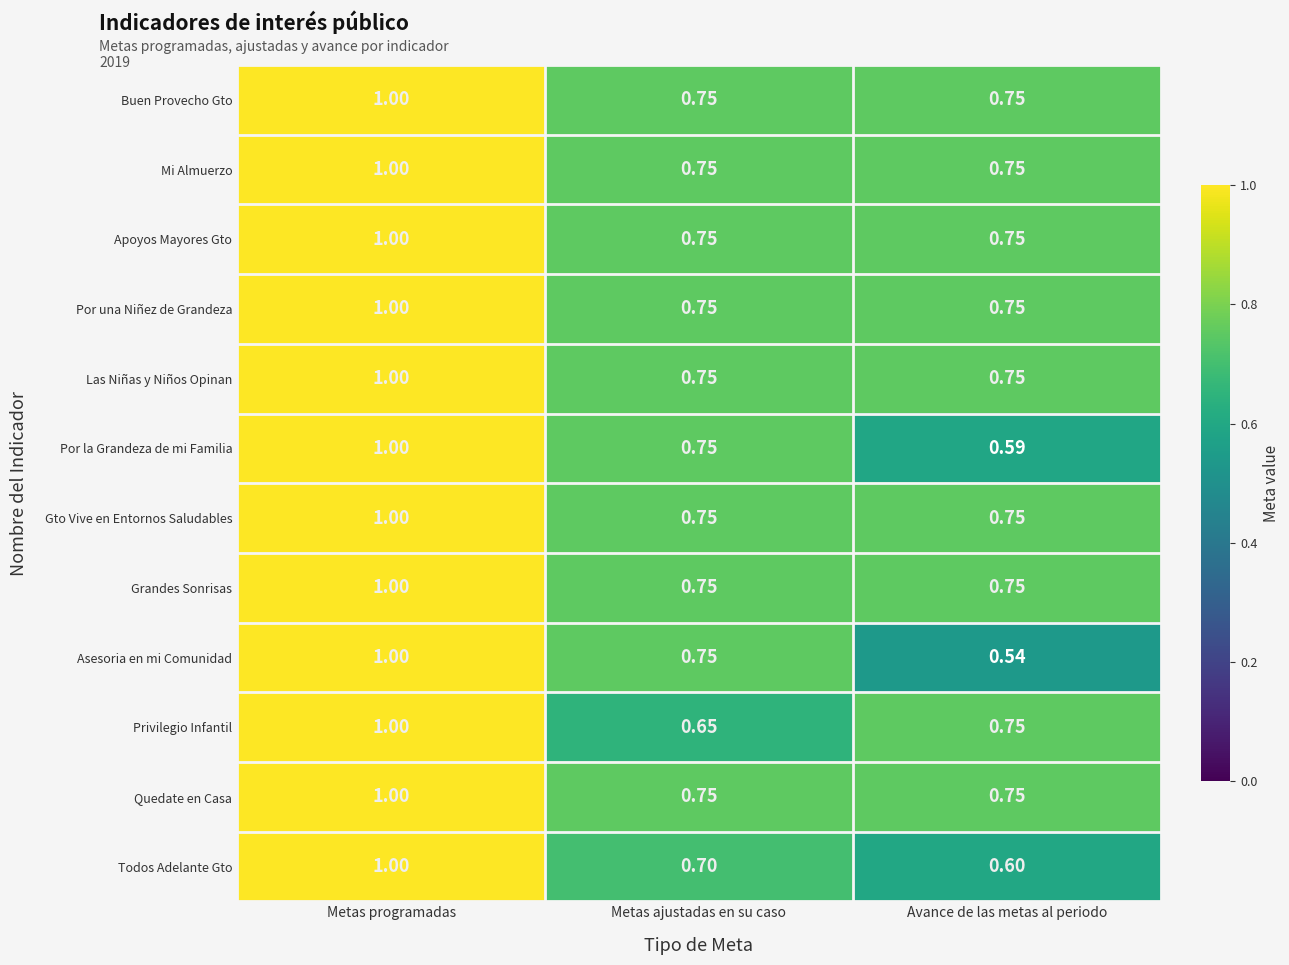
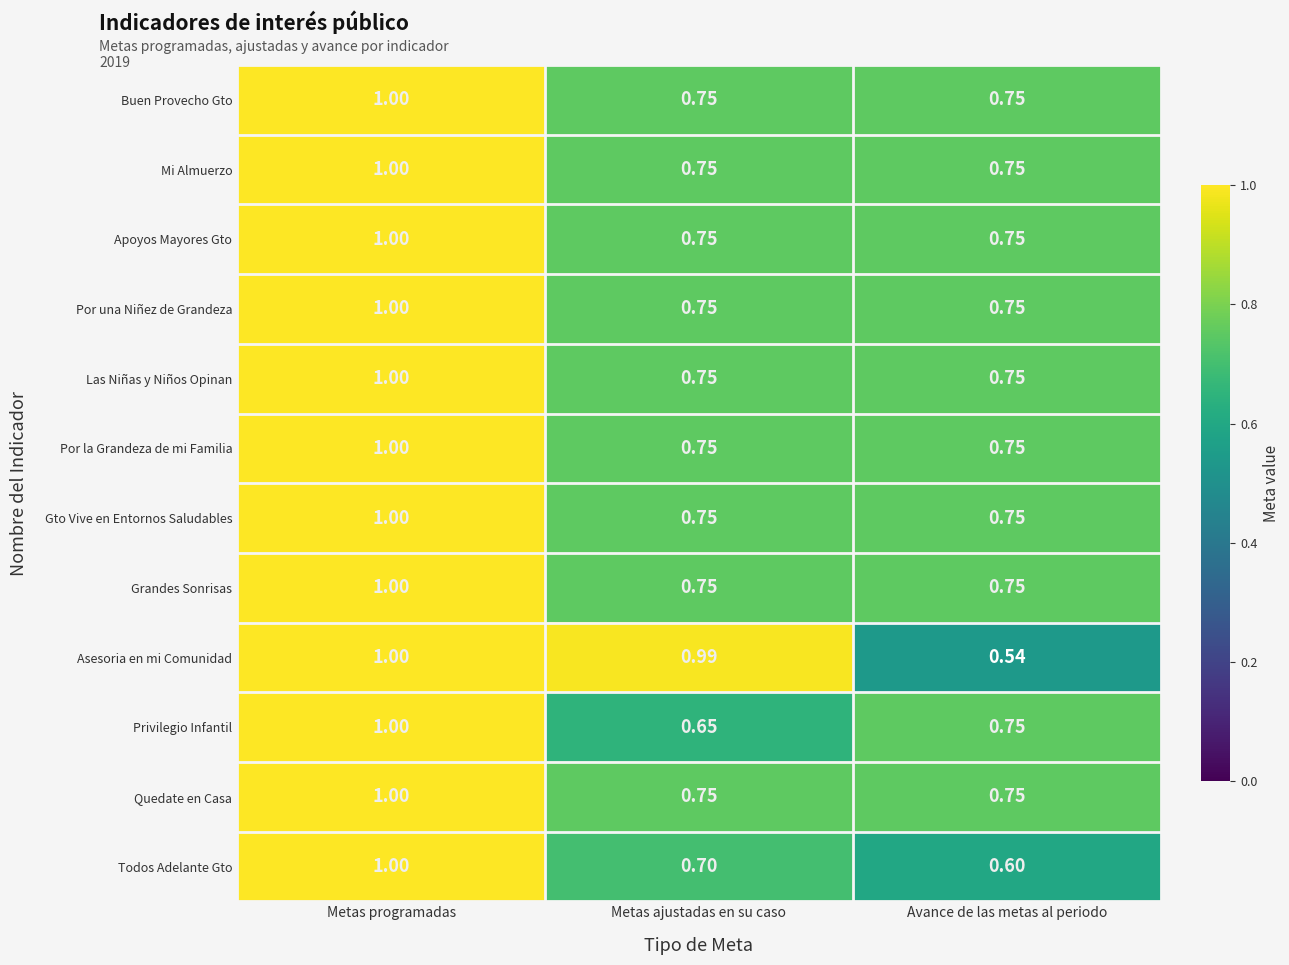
Por la Grandeza de mi Familia, Avance de las metas al periodo: 0.59 -> 0.75
Asesoria en mi Comunidad, Metas ajustadas en su caso: 0.75 -> 0.99
